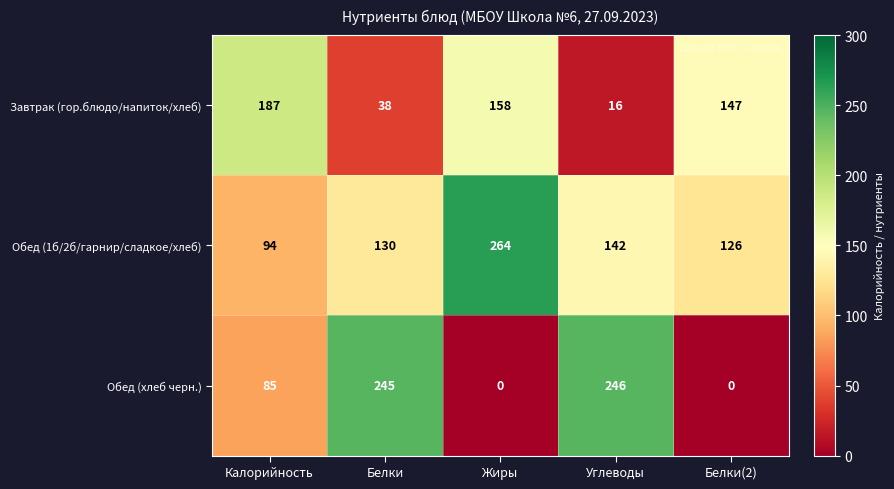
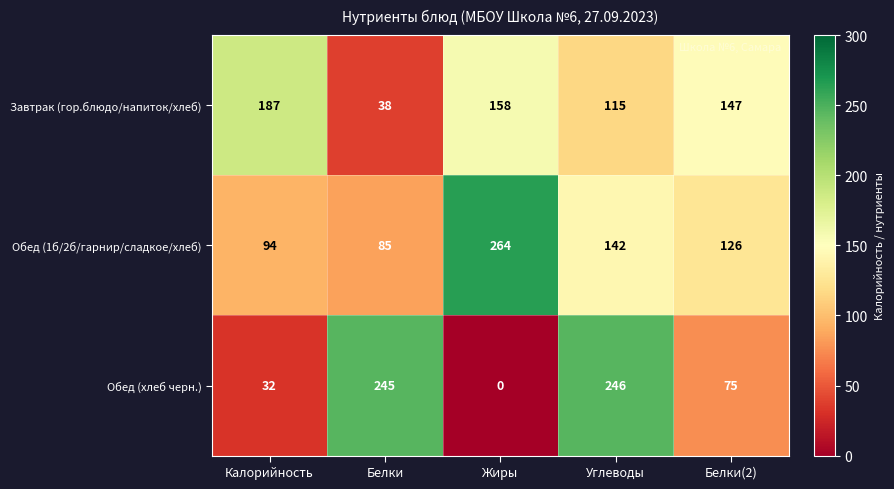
Завтрак (гор.блюдо/напиток/хлеб), Углеводы: 16 -> 115
Обед (1б/2б/гарнир/сладкое/хлеб), Белки: 130 -> 85
Обед (хлеб черн.), Калорийность: 85 -> 32
Обед (хлеб черн.), Белки(2): 0 -> 75
